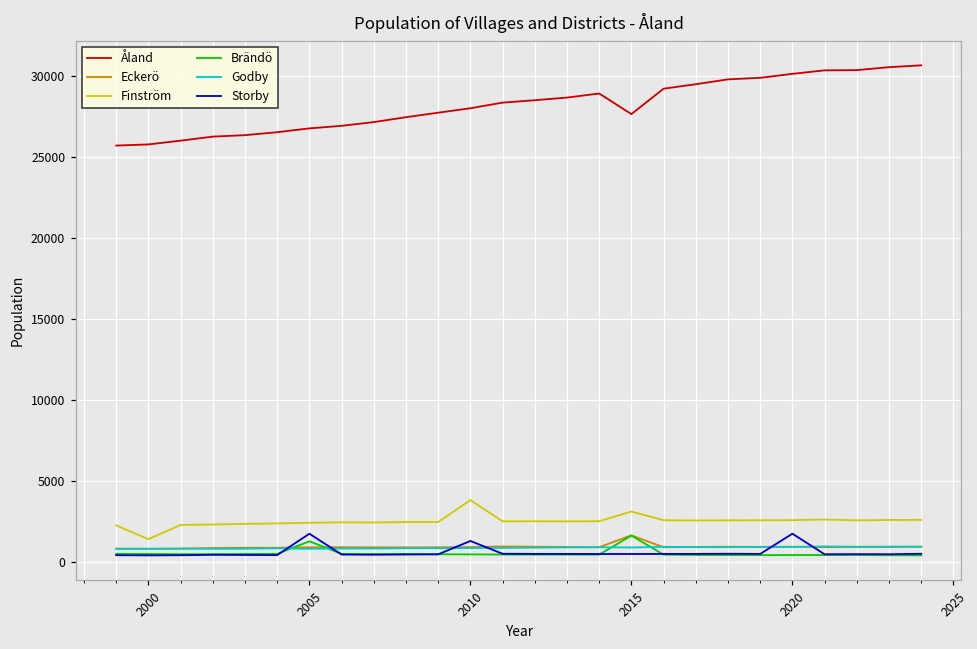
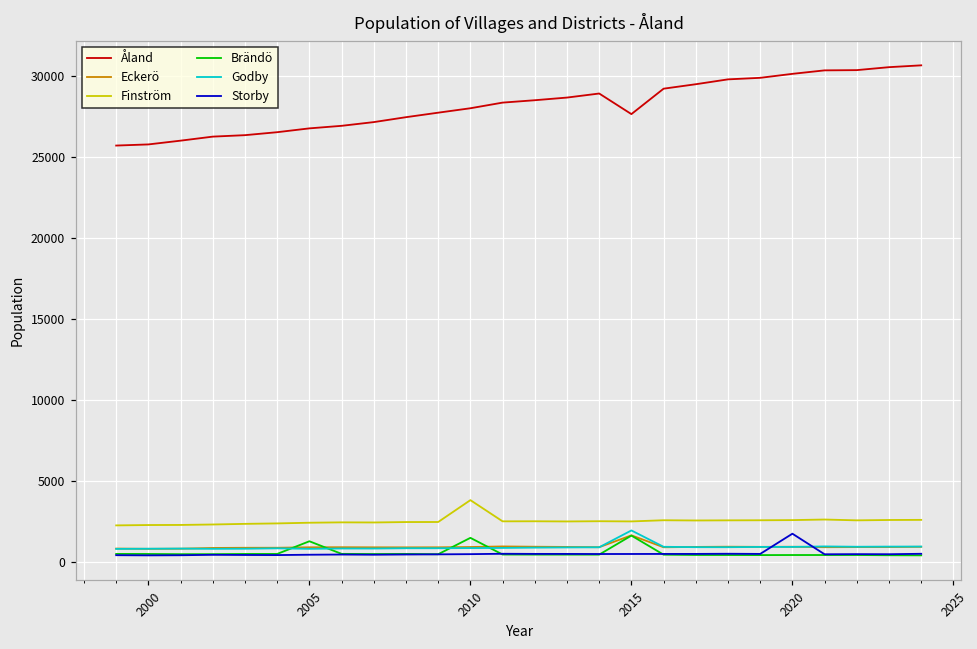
Finström, 2000: 1400 -> 2300
Storby, 2005: 1800 -> 500
Brändö, 2010: 500 -> 1500
Storby, 2010: 1300 -> 500
Finström, 2015: 3100 -> 2500
Godby, 2015: 900 -> 2000
